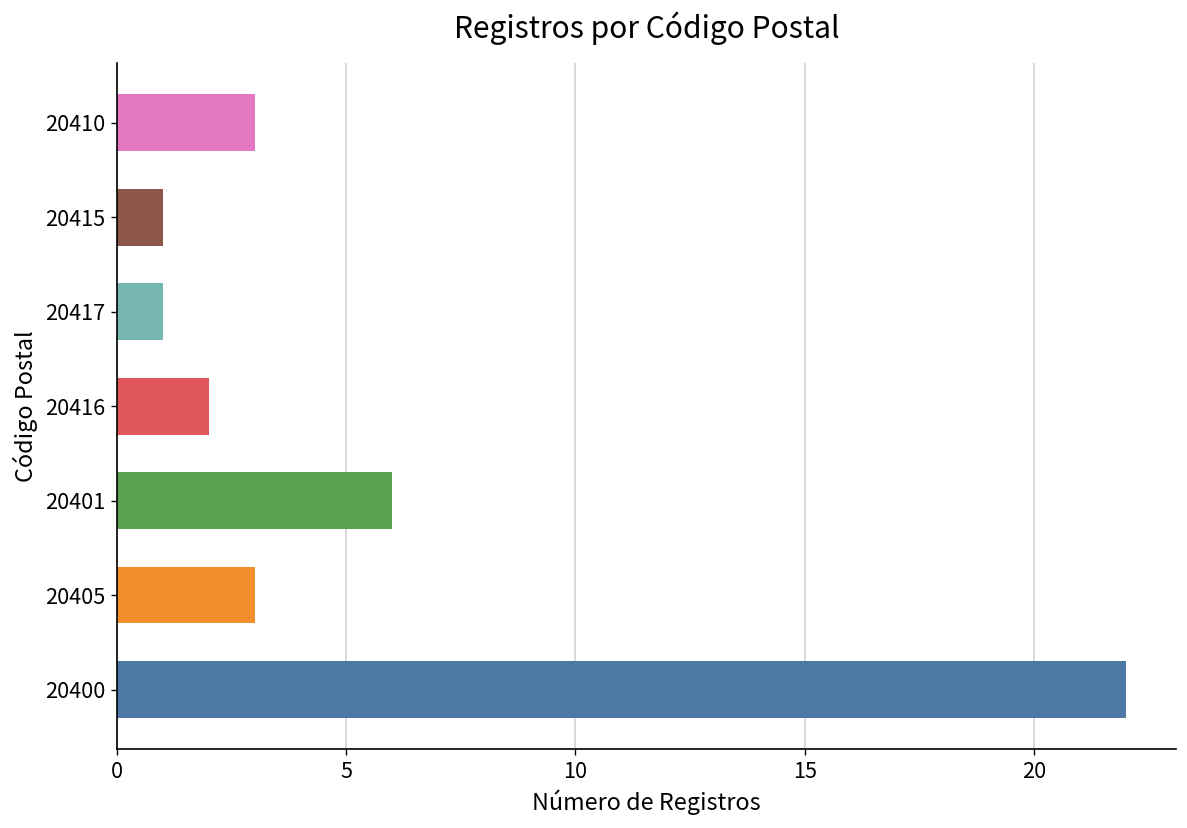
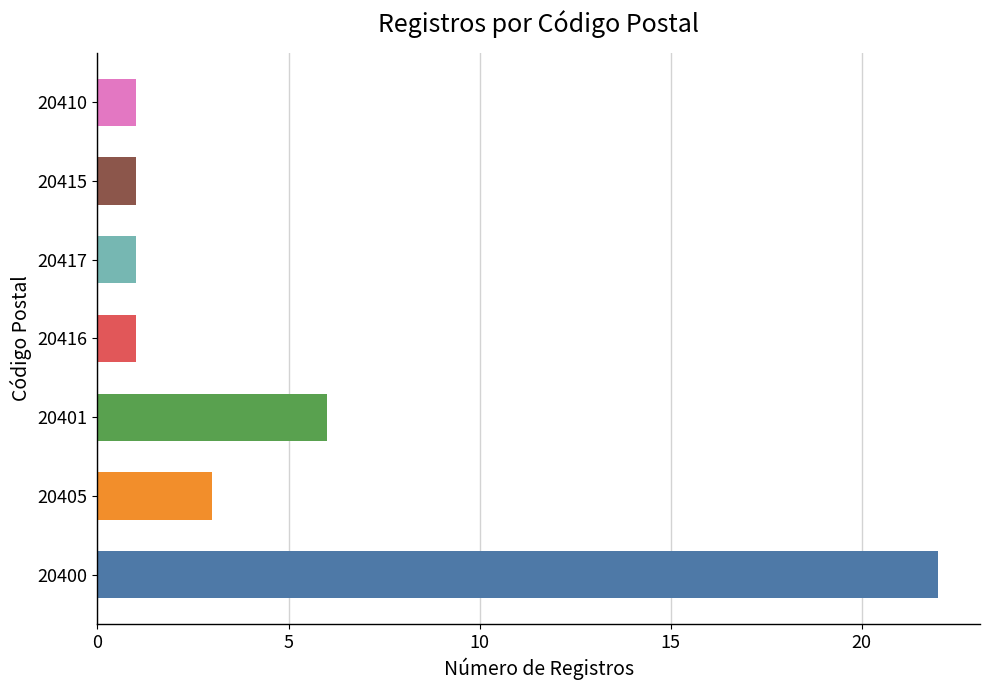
20410: 3 -> 1
20416: 2 -> 1
